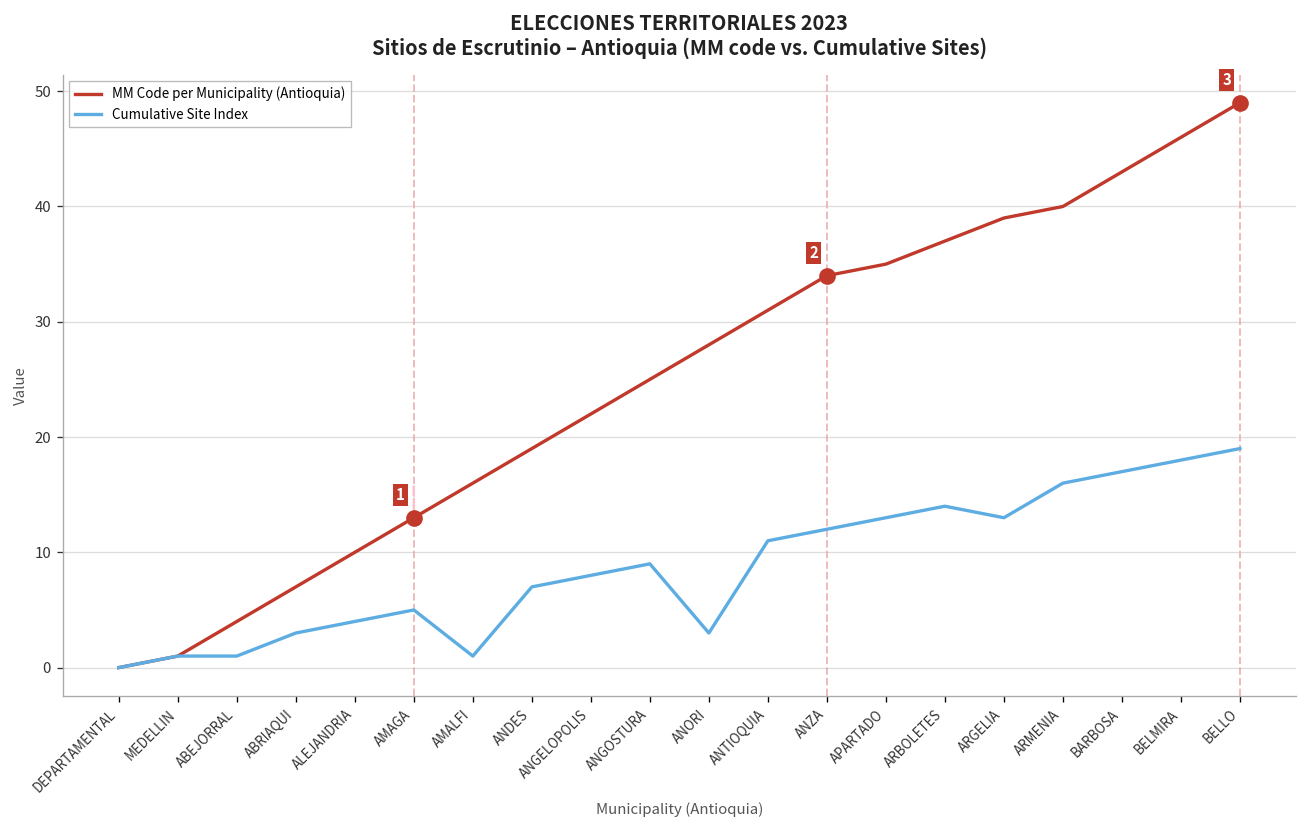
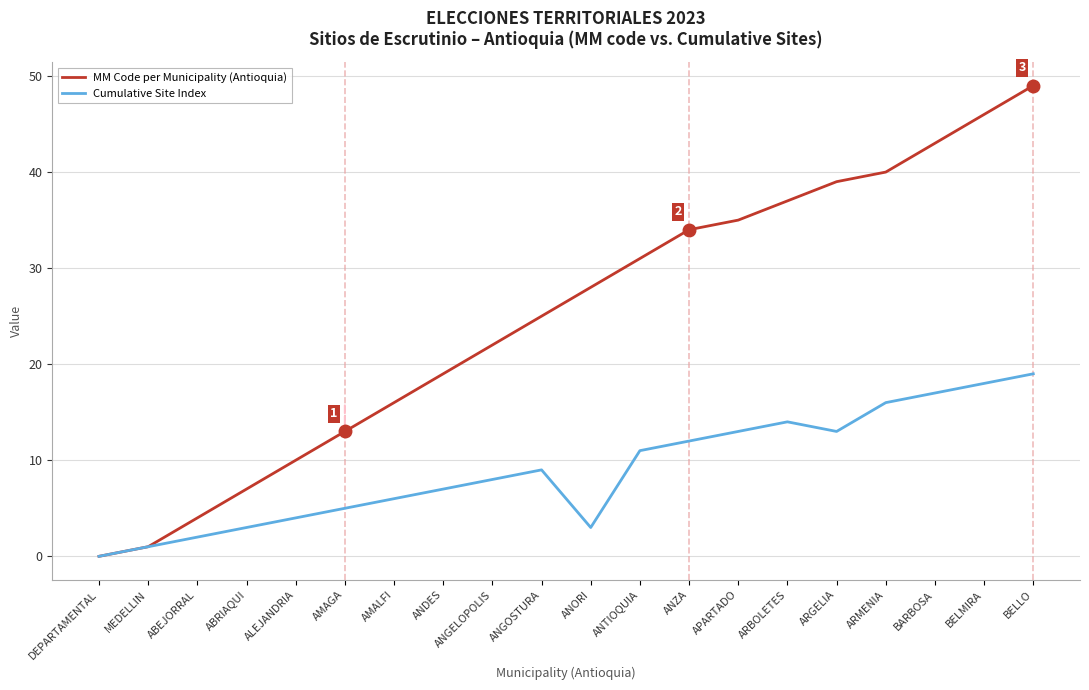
Cumulative Site Index, ABEJORRAL: 1 -> 2
Cumulative Site Index, AMALFI: 1 -> 6
